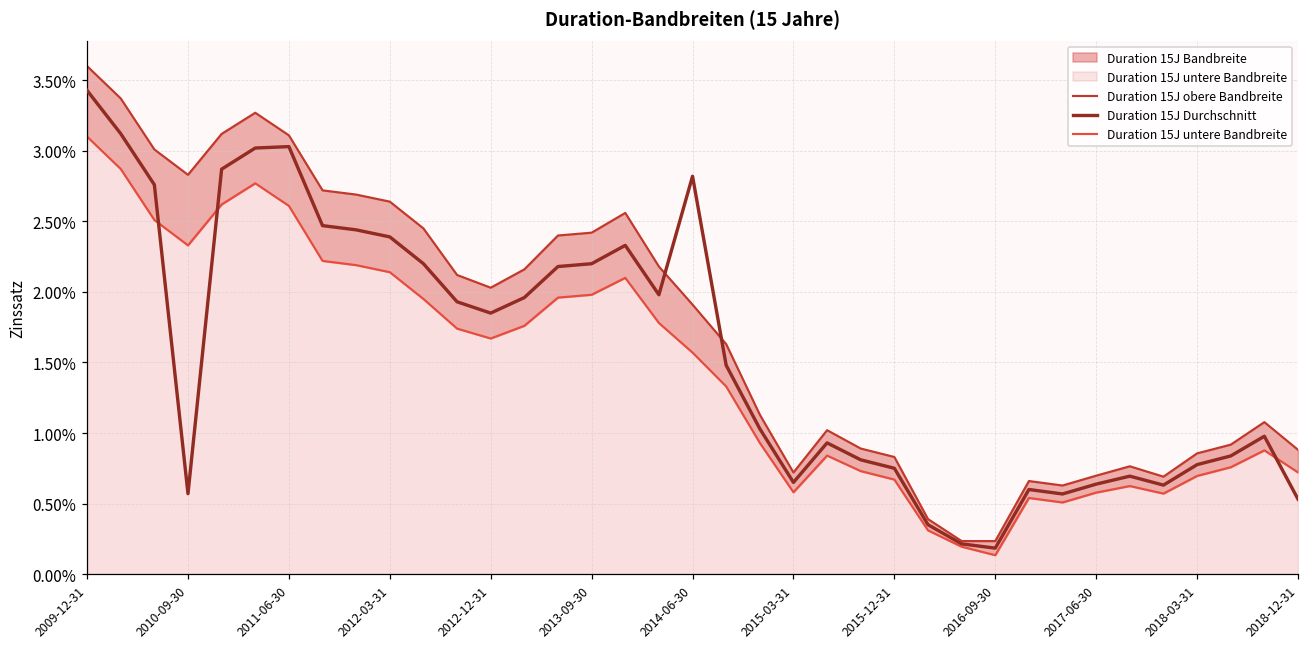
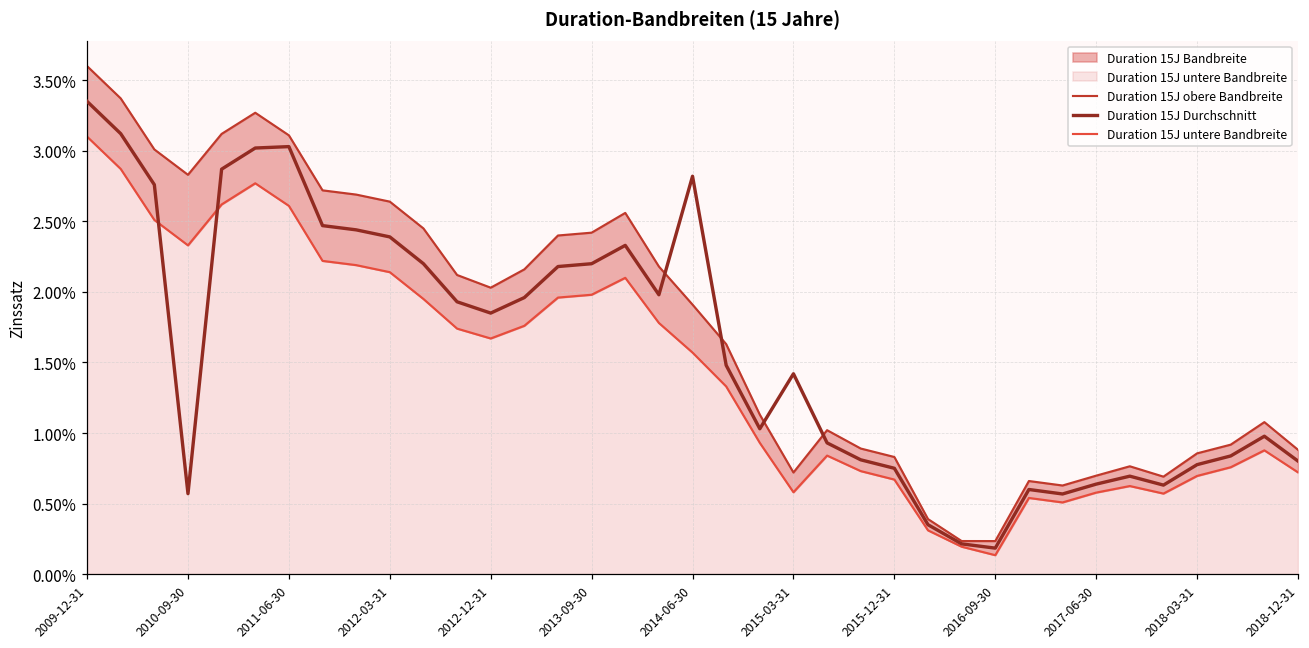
Duration 15J Durchschnitt, 2009-12-31: 3.43% -> 3.35%
Duration 15J Durchschnitt, 2015-03-31: 0.65% -> 1.42%
Duration 15J Durchschnitt, 2018-12-31: 0.53% -> 0.80%
